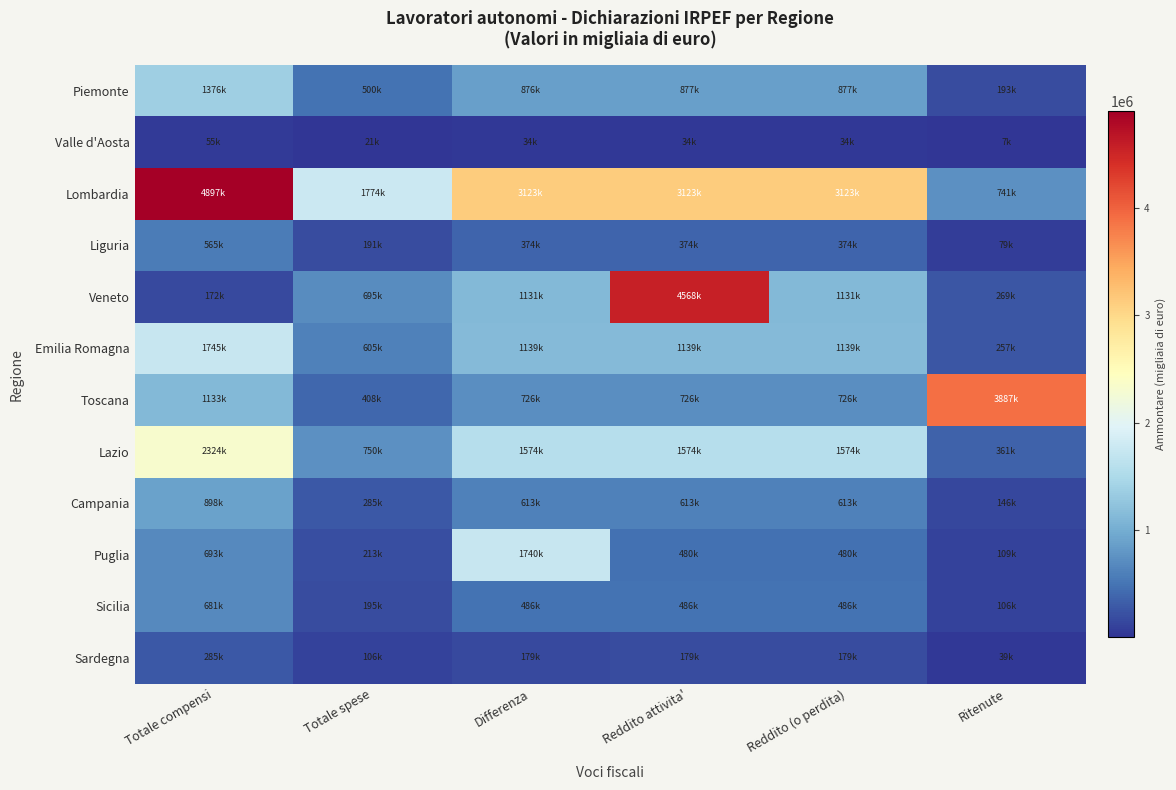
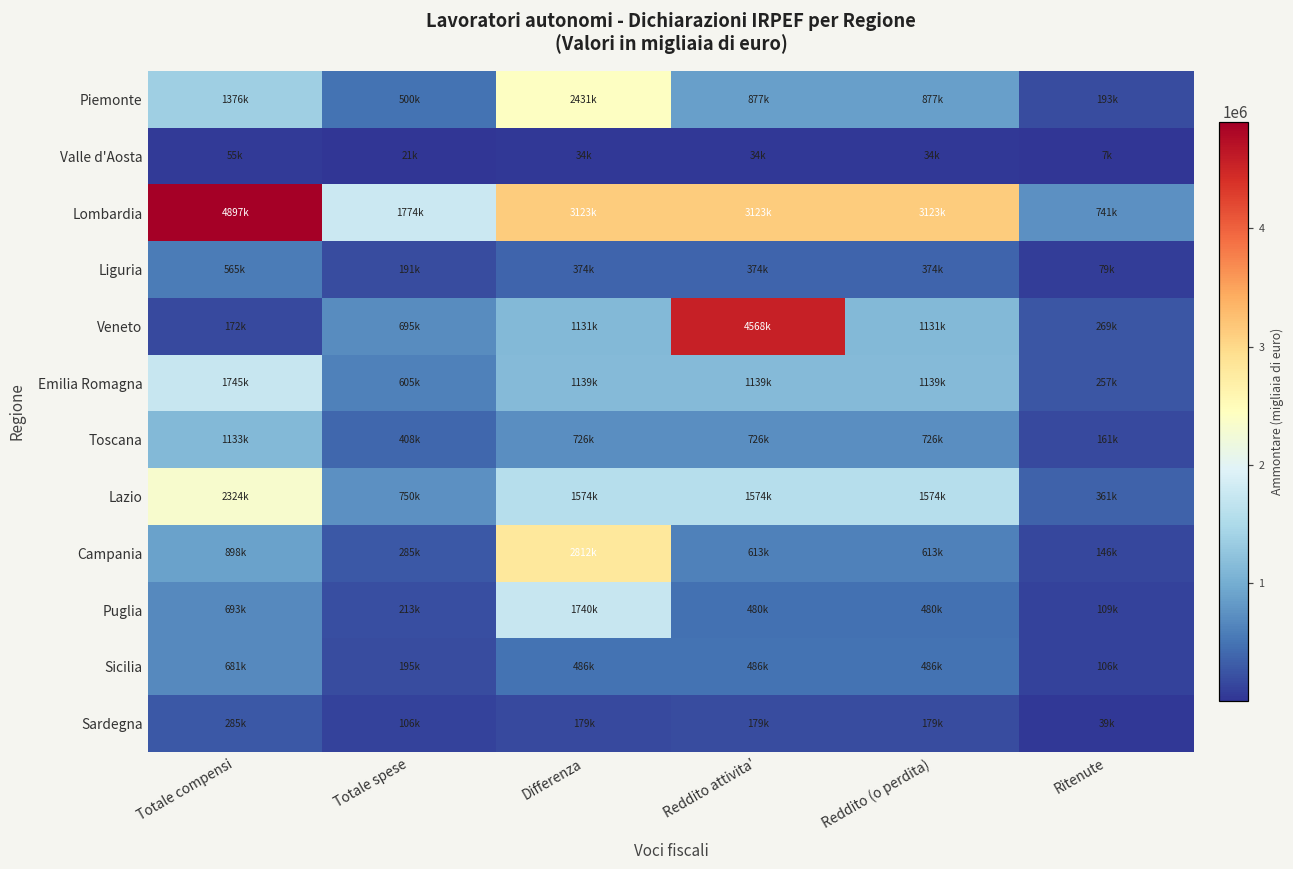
Piemonte, Differenza: 876k -> 2431k
Toscana, Ritenute: 3887k -> 161k
Campania, Differenza: 613k -> 2812k
